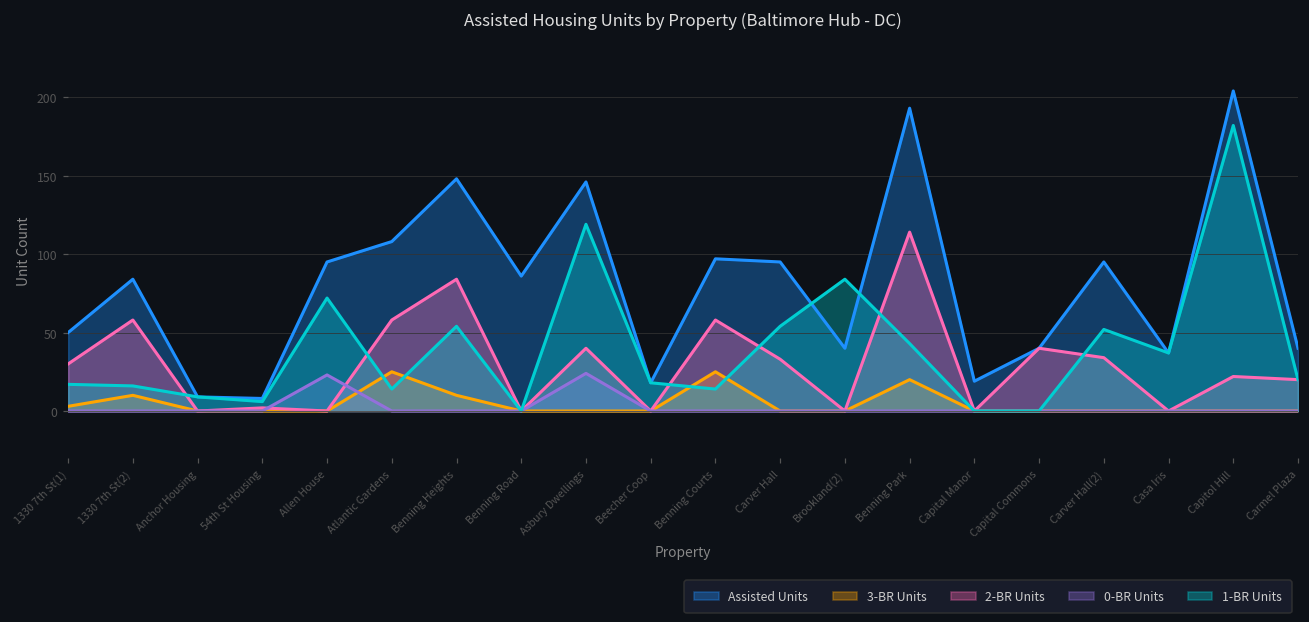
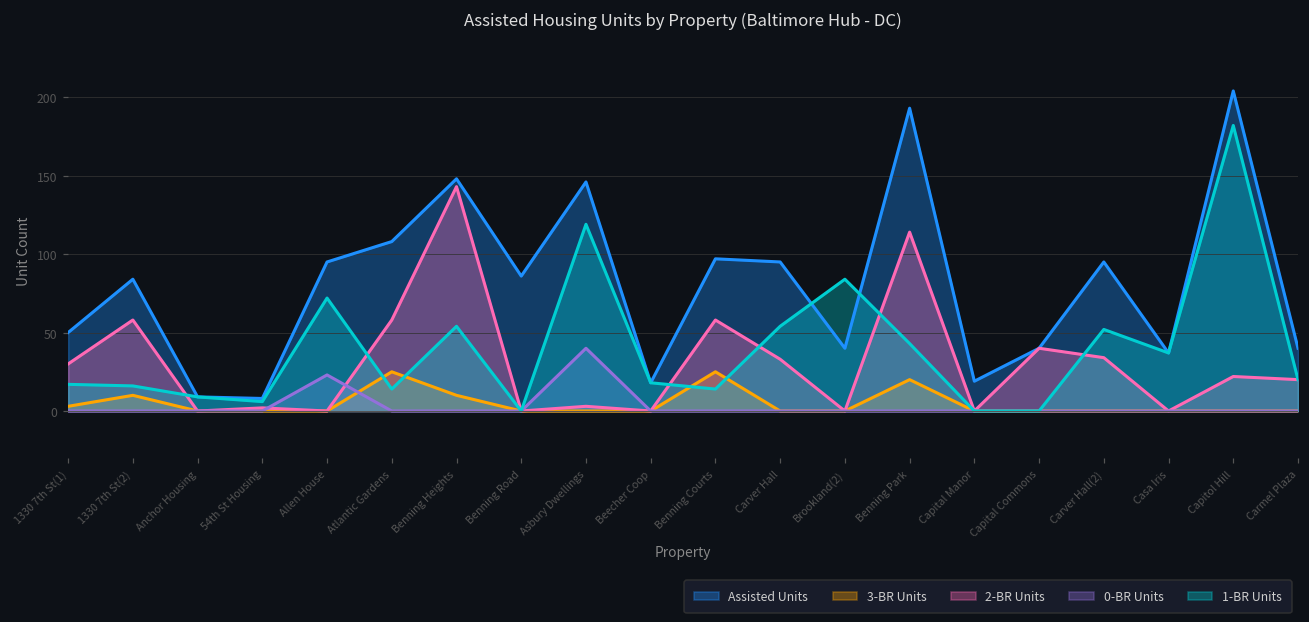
2-BR Units, Benning Heights: 84 -> 143
2-BR Units, Asbury Dwellings: 40 -> 3
0-BR Units, Asbury Dwellings: 24 -> 40
